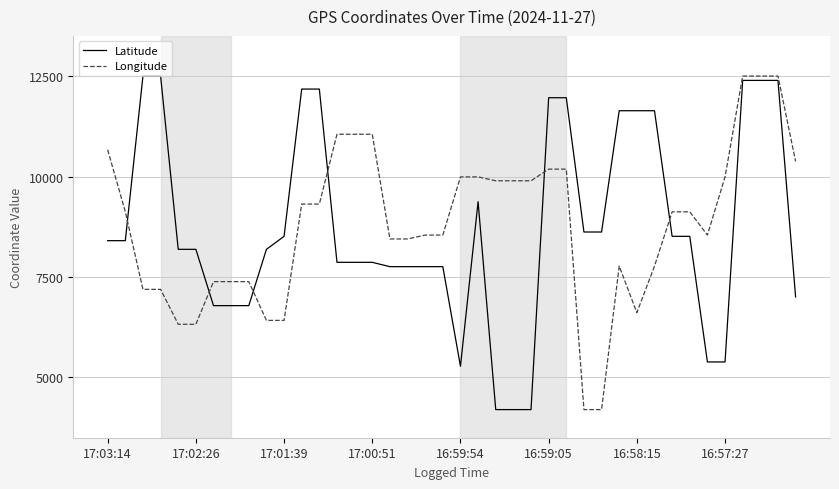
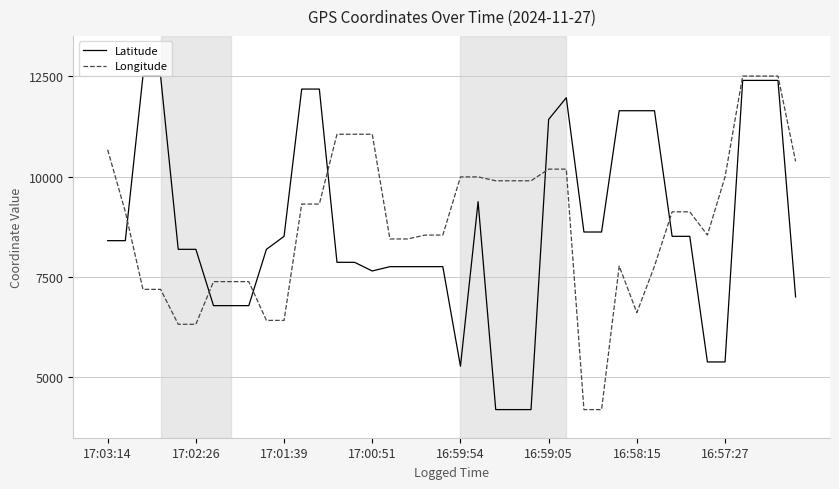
Latitude, 17:00:51: 7900 -> 7600
Latitude, 16:59:05: 12000 -> 11400
